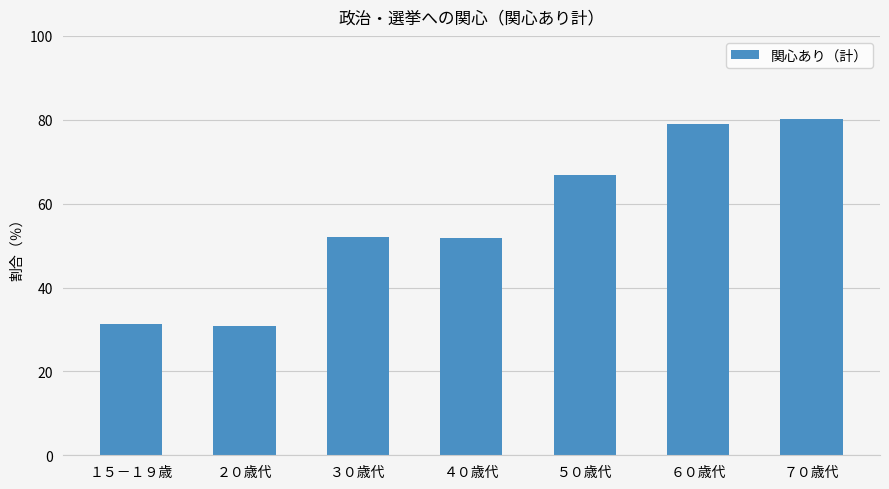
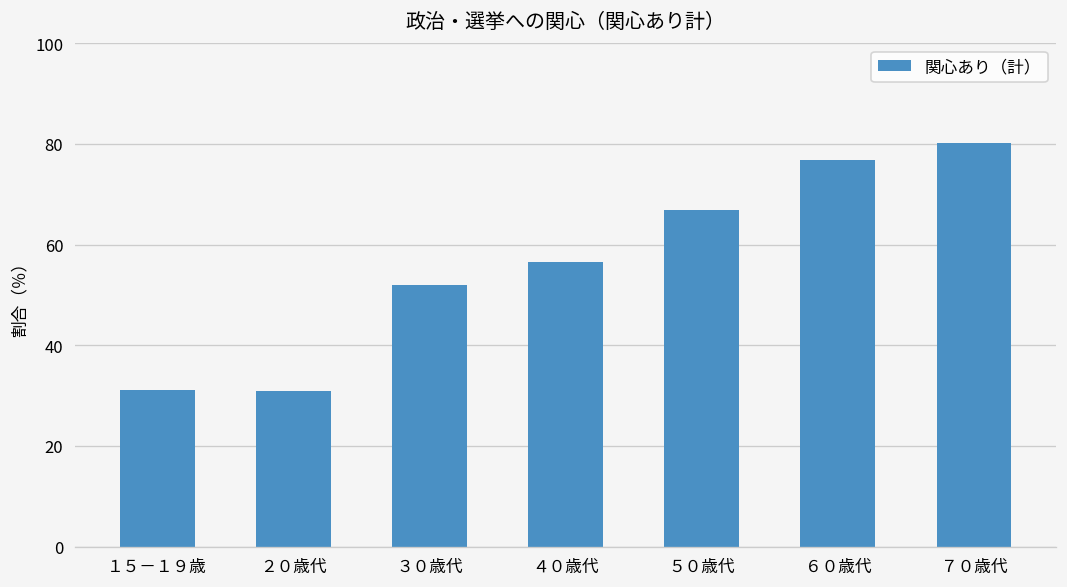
４０歳代: 52 -> 57
６０歳代: 79 -> 77
